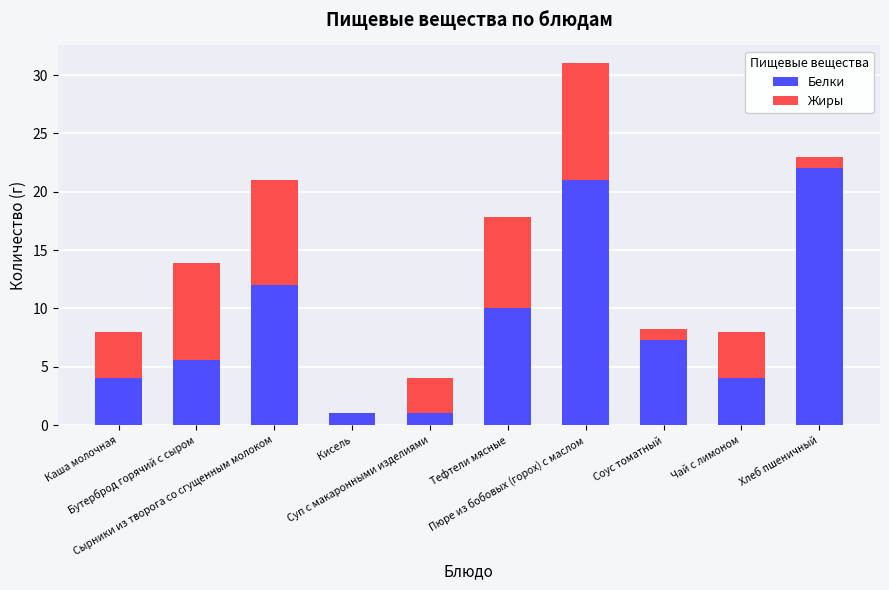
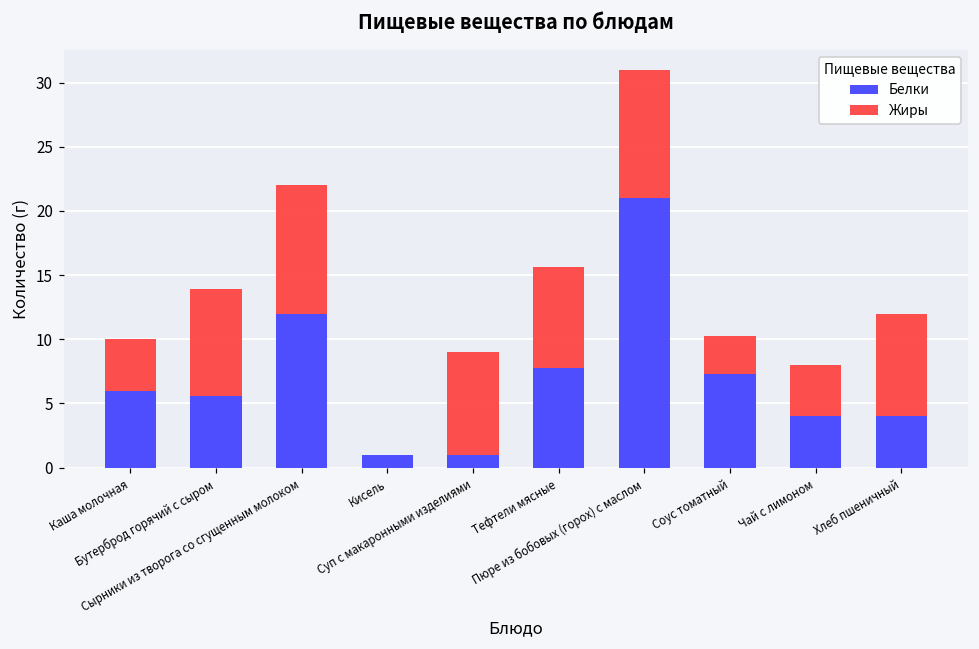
Белки, Каша молочная: 4 -> 6
Жиры, Сырники из творога со сгущенным молоком: 9 -> 10
Жиры, Суп с макаронными изделиями: 3 -> 8
Белки, Тефтели мясные: 10.0 -> 7.8
Жиры, Соус томатный: 1 -> 3
Белки, Хлеб пшеничный: 22 -> 4
Жиры, Хлеб пшеничный: 1 -> 8
